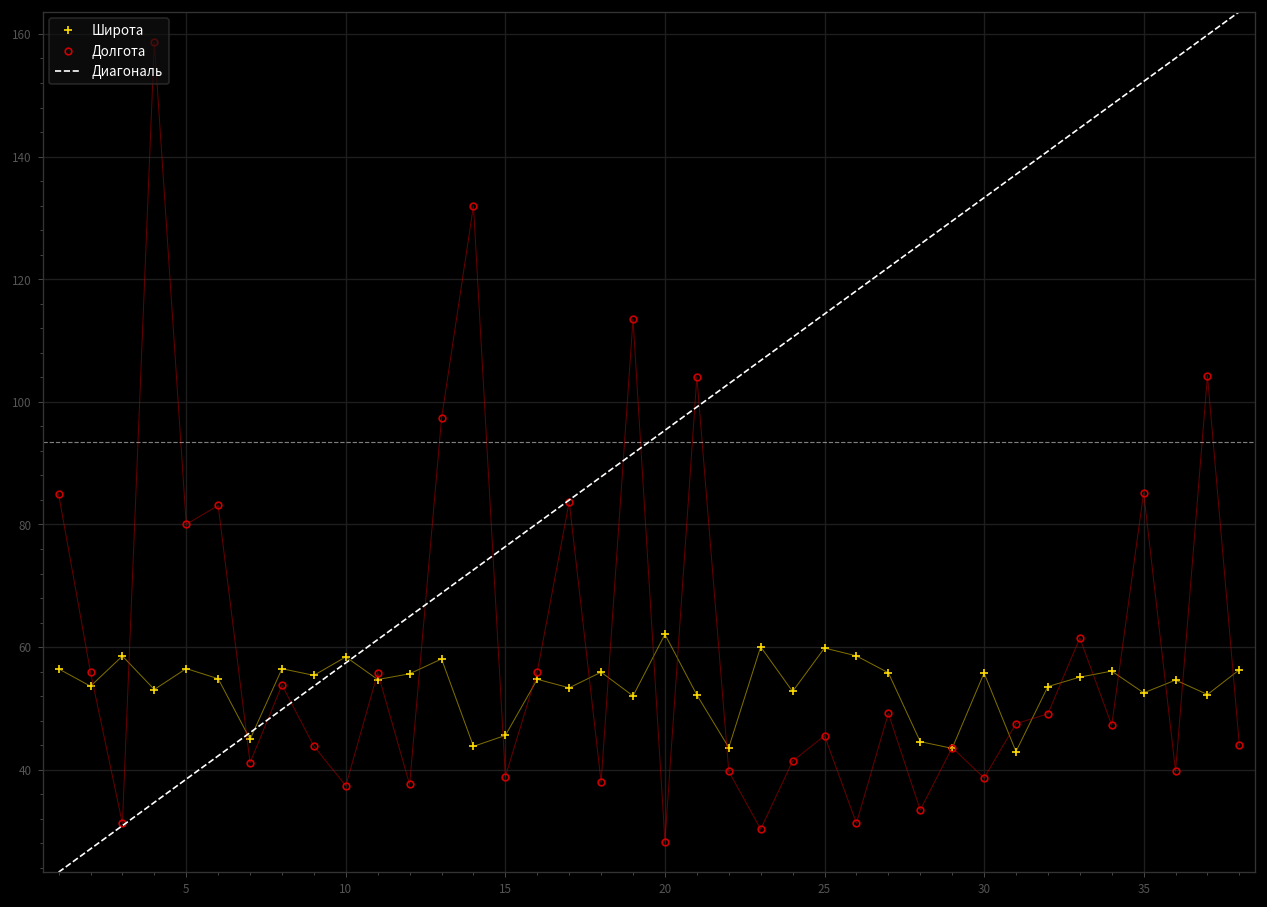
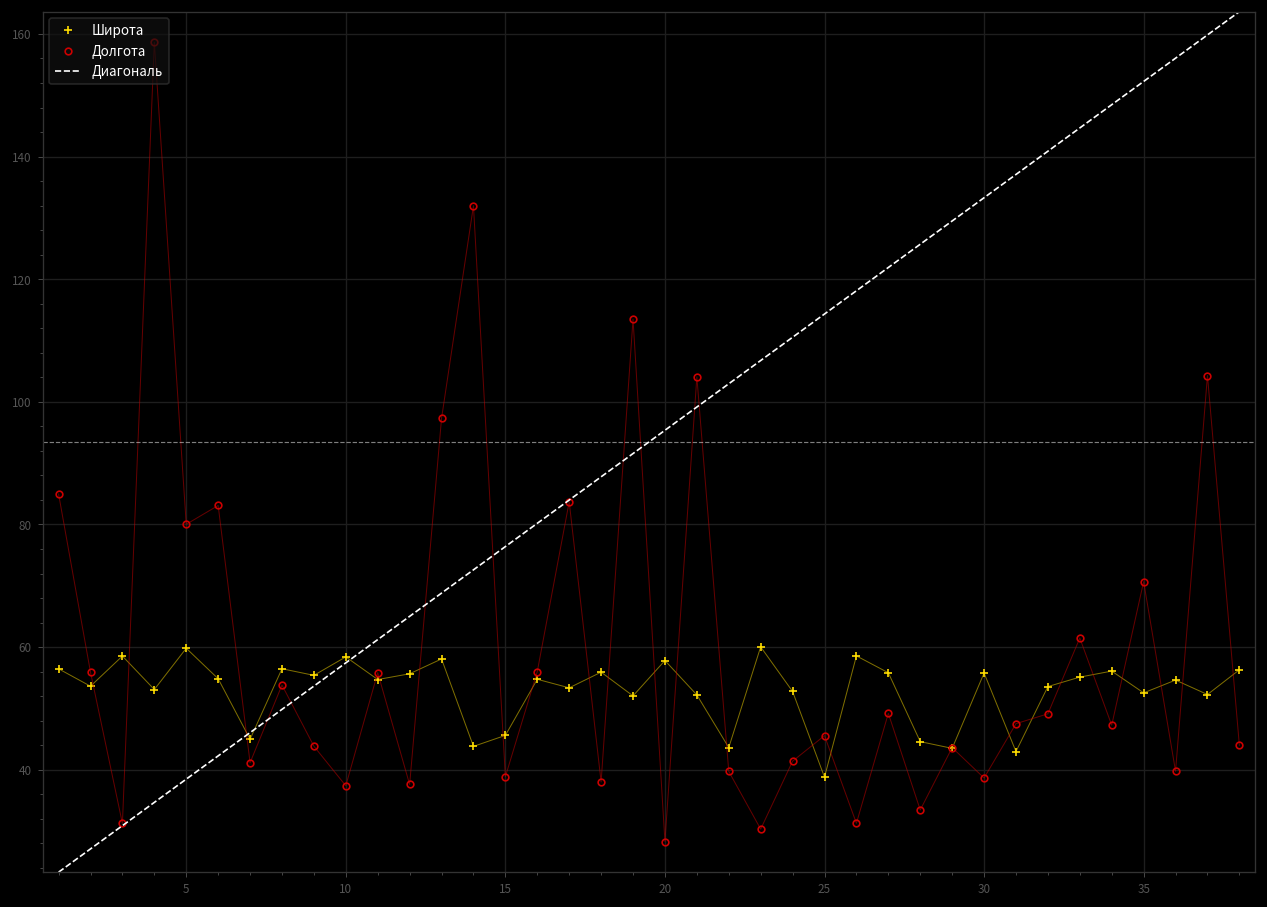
Широта, 5: 57 -> 60
Широта, 20: 62 -> 58
Широта, 25: 60 -> 39
Долгота, 35: 85 -> 71
